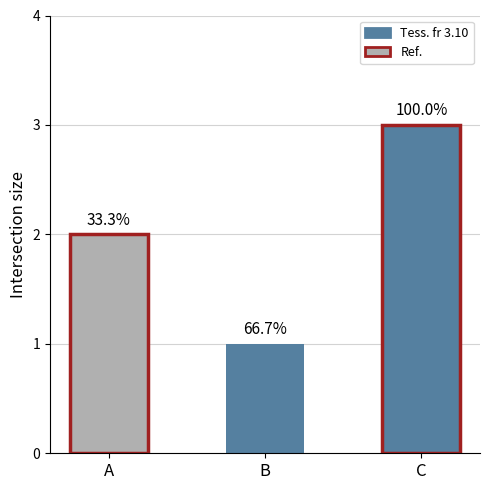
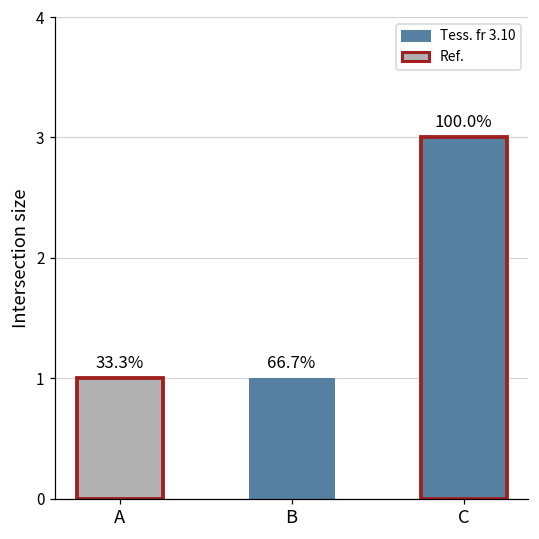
A: 2 -> 1
